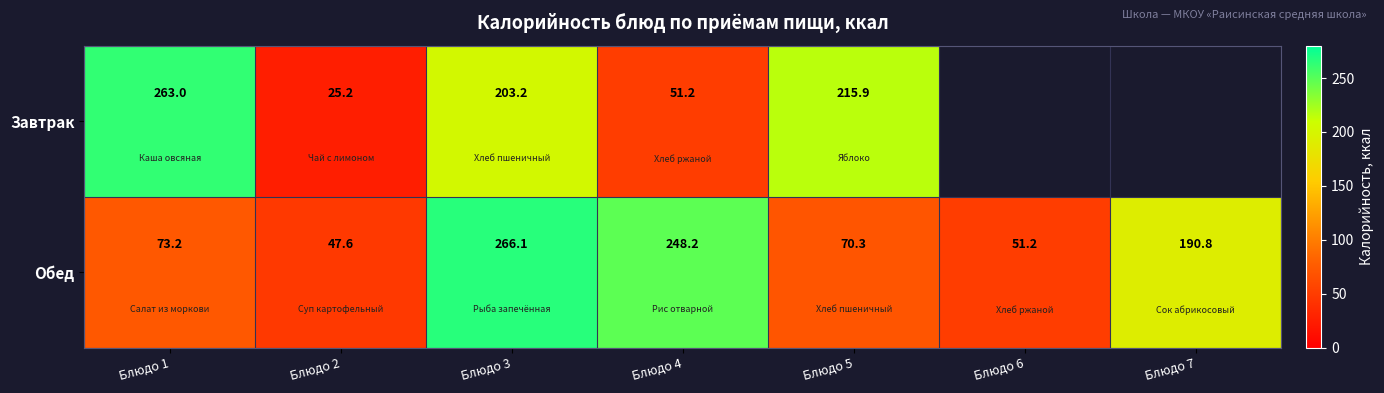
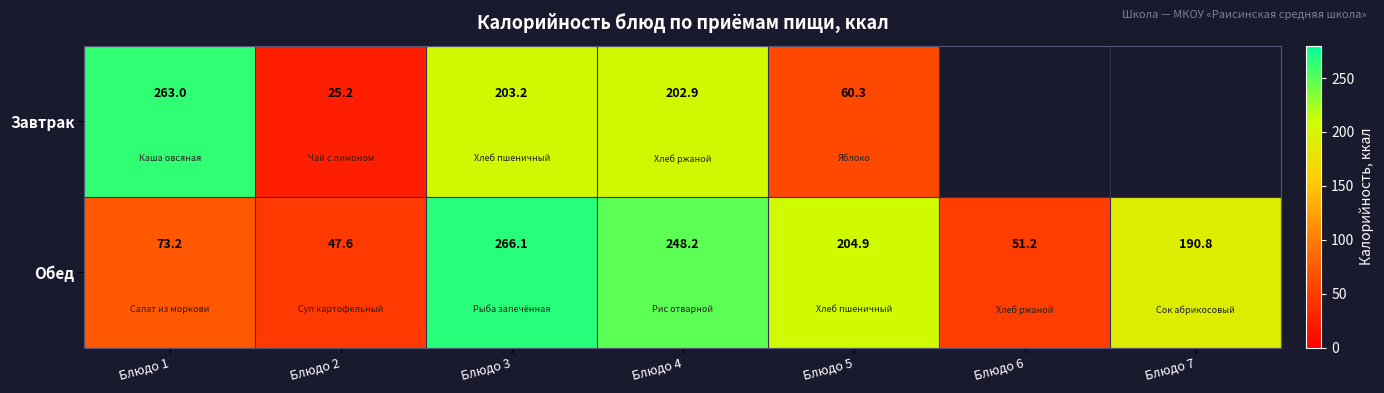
Завтрак, Блюдо 4: 51.2 -> 202.9
Завтрак, Блюдо 5: 215.9 -> 60.3
Обед, Блюдо 5: 70.3 -> 204.9
